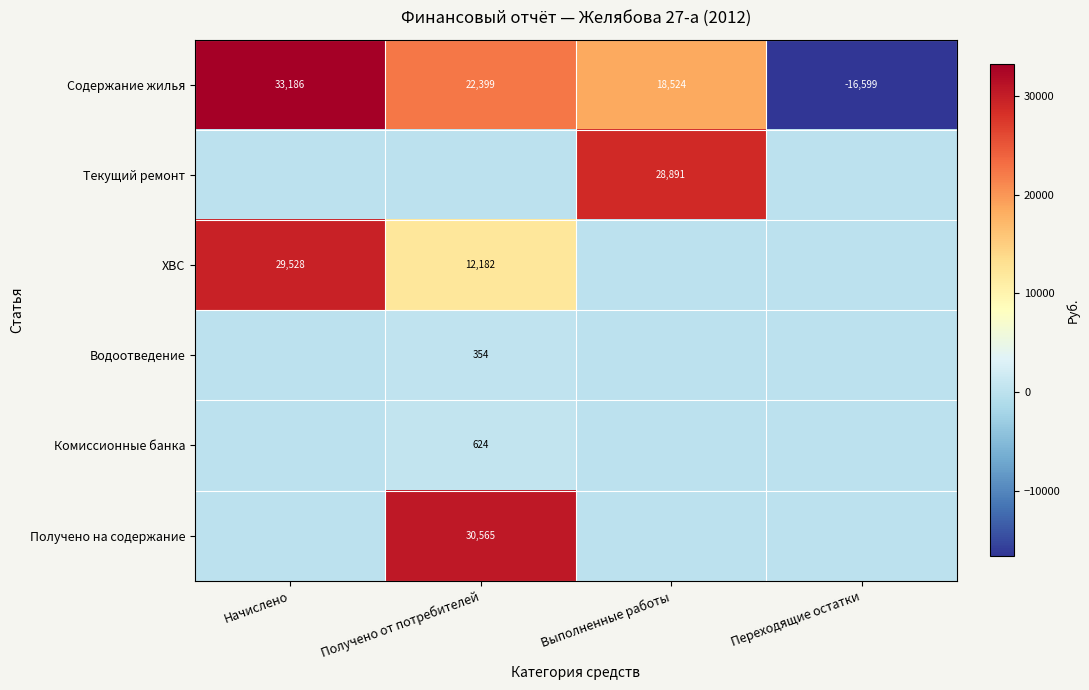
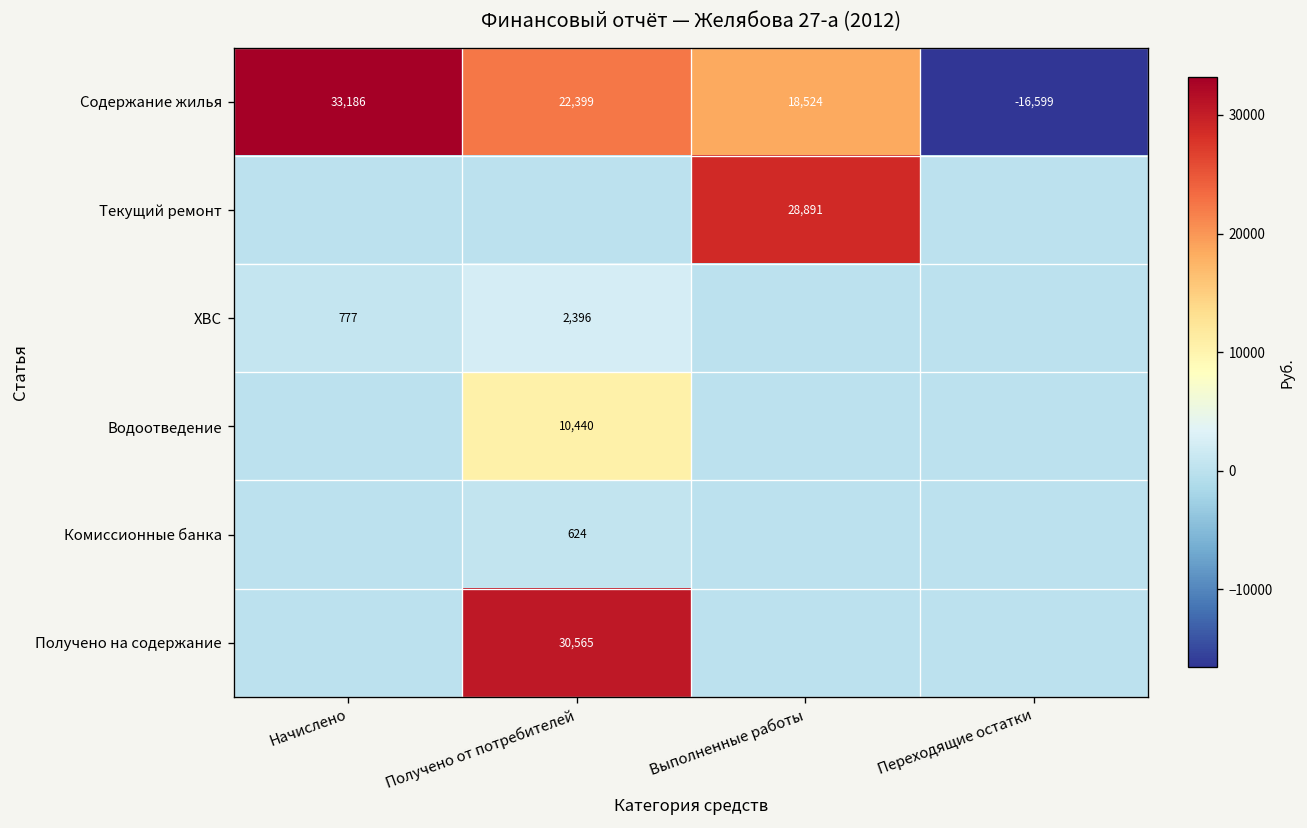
ХВС, Начислено: 29,528 -> 777
ХВС, Получено от потребителей: 12,182 -> 2,396
Водоотведение, Получено от потребителей: 354 -> 10,440
